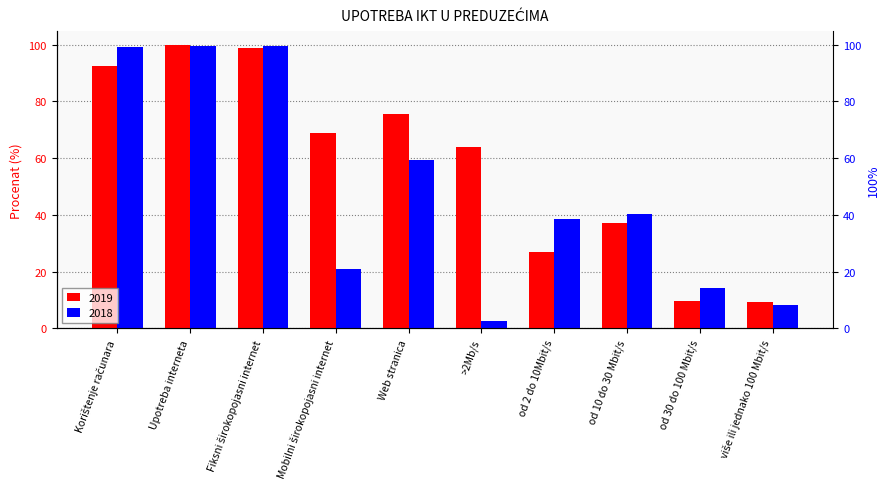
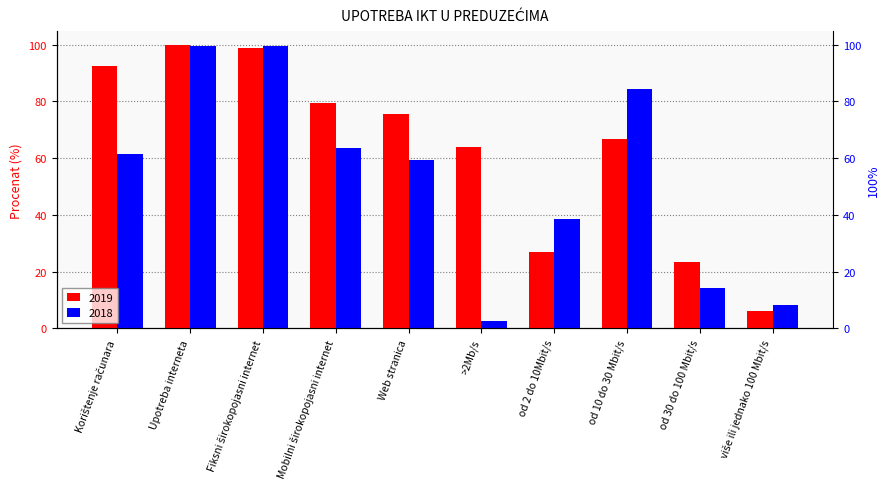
2018, Korištenje računara: 99 -> 62
2019, Mobilni širokopojasni internet: 69 -> 80
2018, Mobilni širokopojasni internet: 21 -> 64
2019, od 10 do 30 Mbit/s: 37 -> 67
2018, od 10 do 30 Mbit/s: 40 -> 84
2019, od 30 do 100 Mbit/s: 10 -> 23
2019, više ili jednako 100 Mbit/s: 10 -> 6
